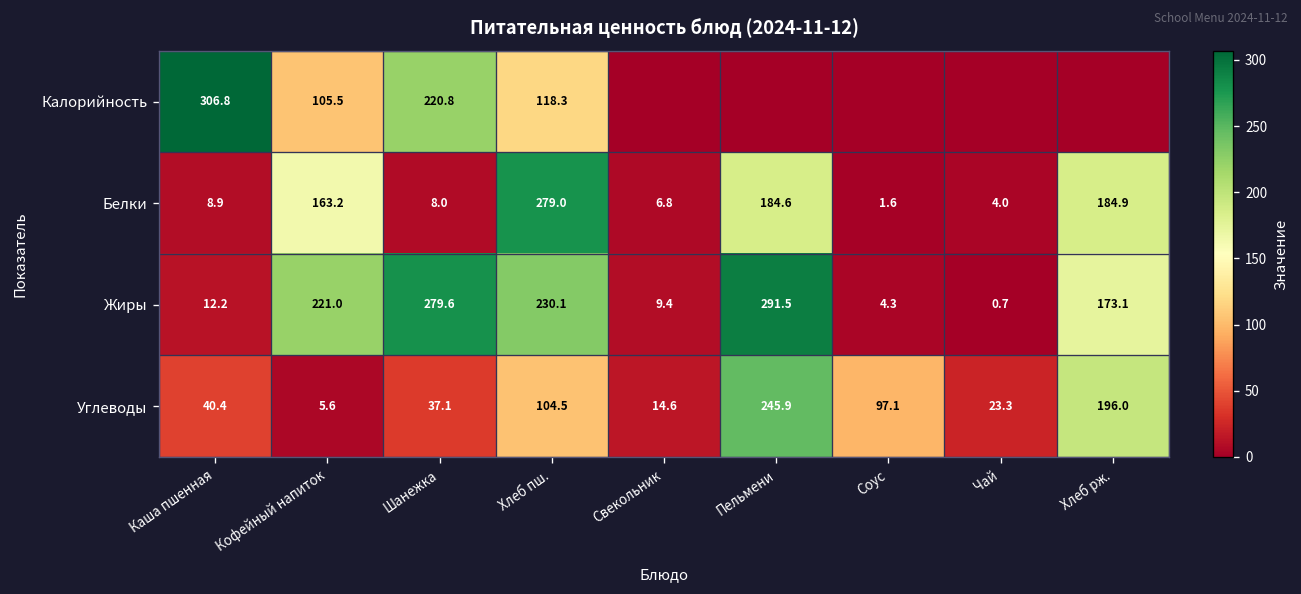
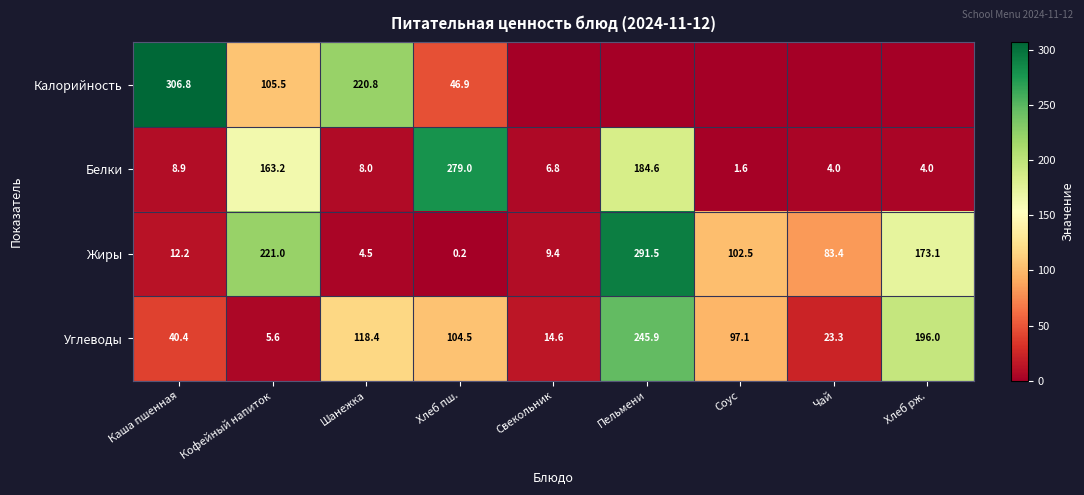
Калорийность, Хлеб пш.: 118.3 -> 46.9
Белки, Хлеб рж.: 184.9 -> 4.0
Жиры, Шанежка: 279.6 -> 4.5
Жиры, Хлеб пш.: 230.1 -> 0.2
Жиры, Соус: 4.3 -> 102.5
Жиры, Чай: 0.7 -> 83.4
Углеводы, Шанежка: 37.1 -> 118.4
